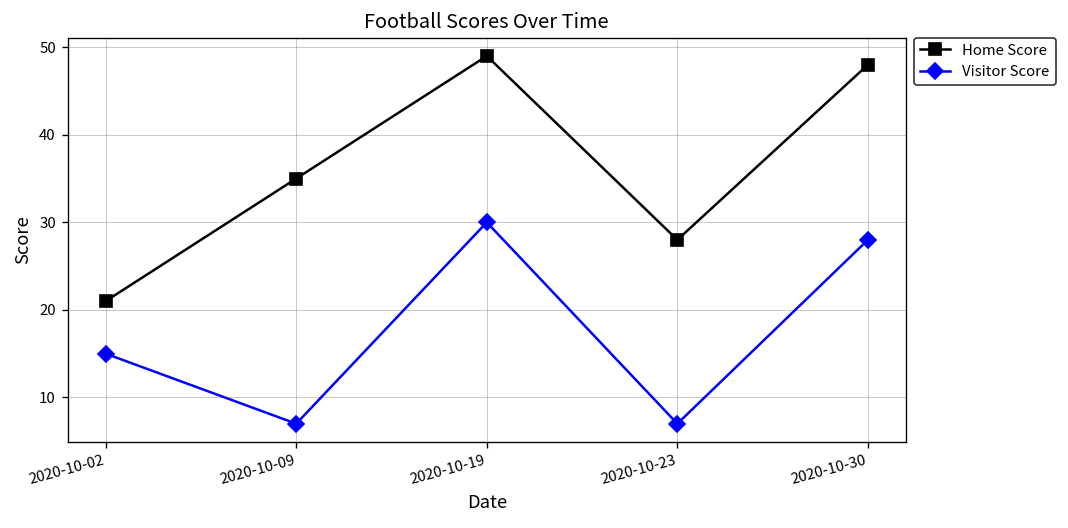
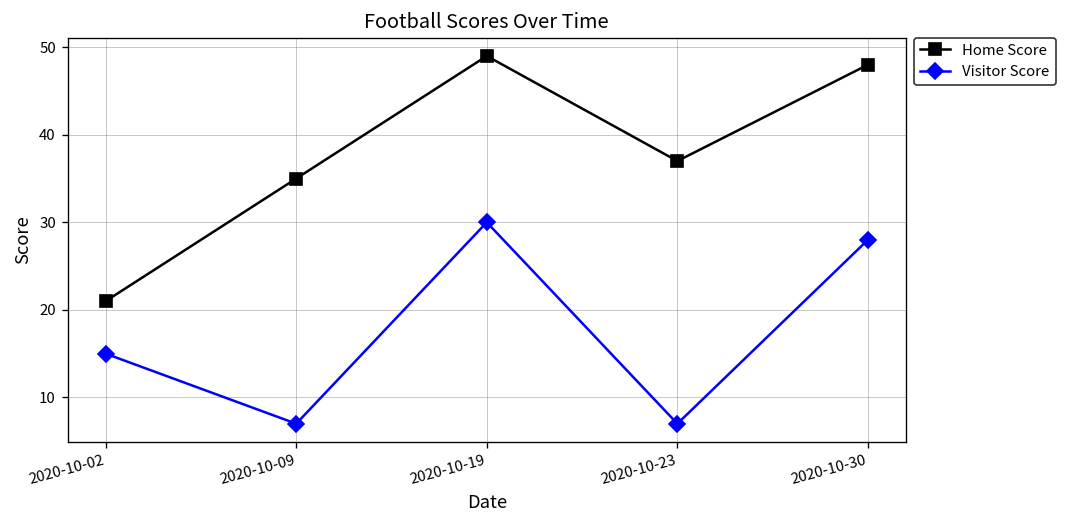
Home Score, 2020-10-23: 28 -> 37
